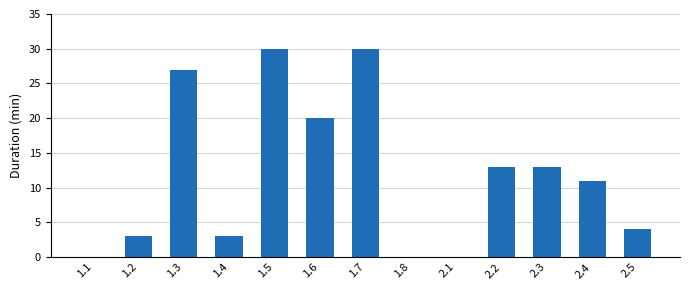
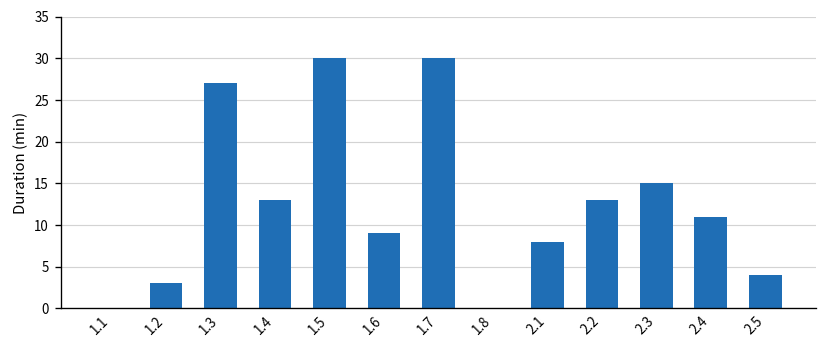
1.4: 3 -> 13
1.6: 20 -> 9
2.1: 0 -> 8
2.3: 13 -> 15
